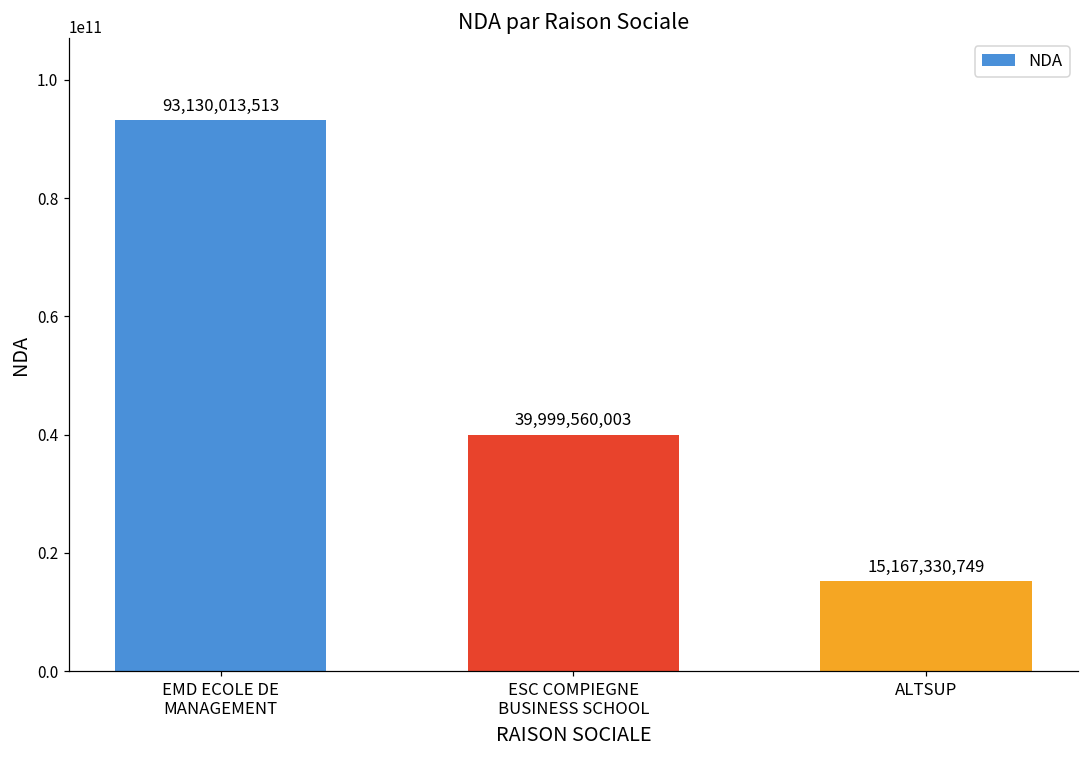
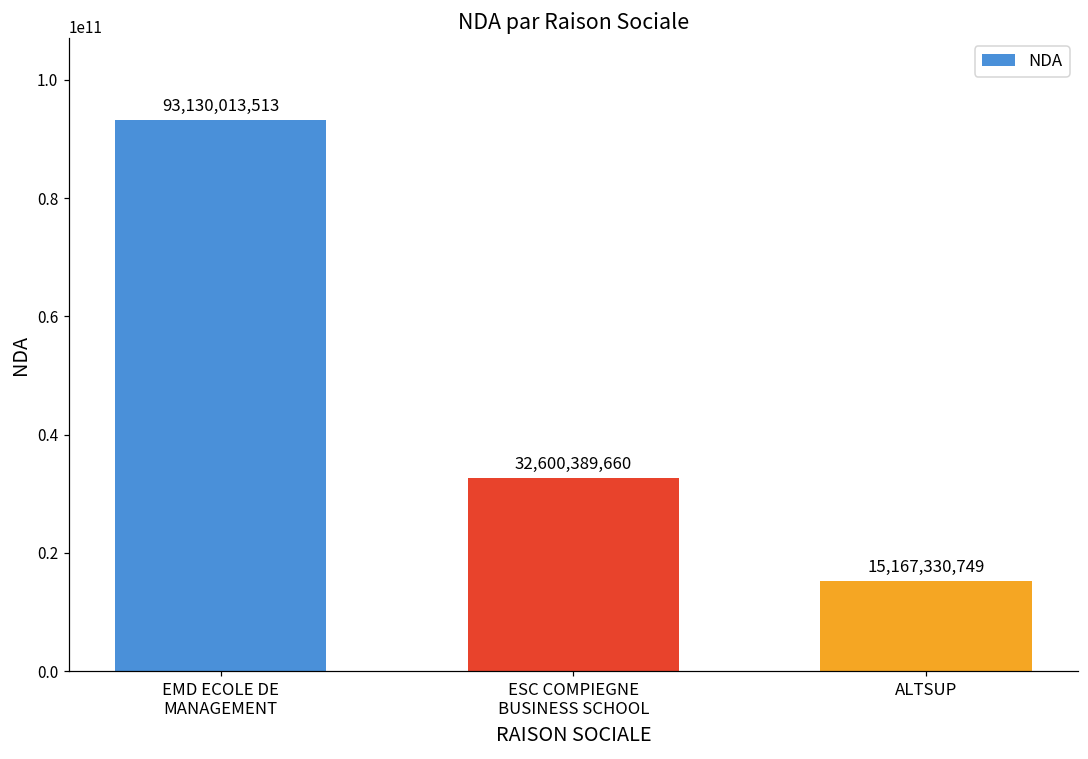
ESC COMPIEGNE BUSINESS SCHOOL: 39,999,560,003 -> 32,600,389,660
